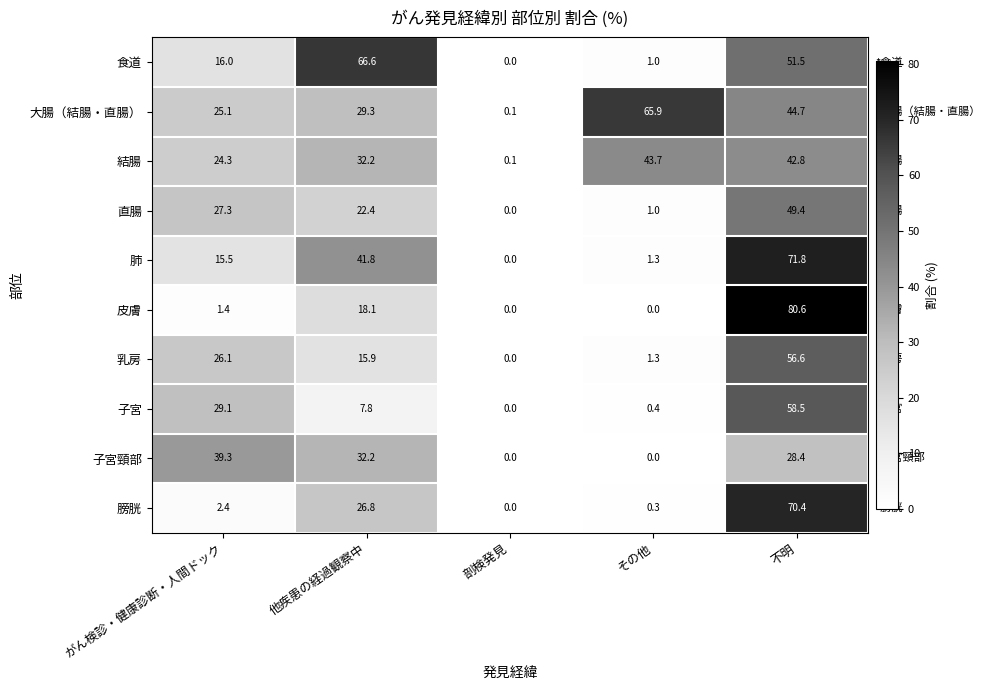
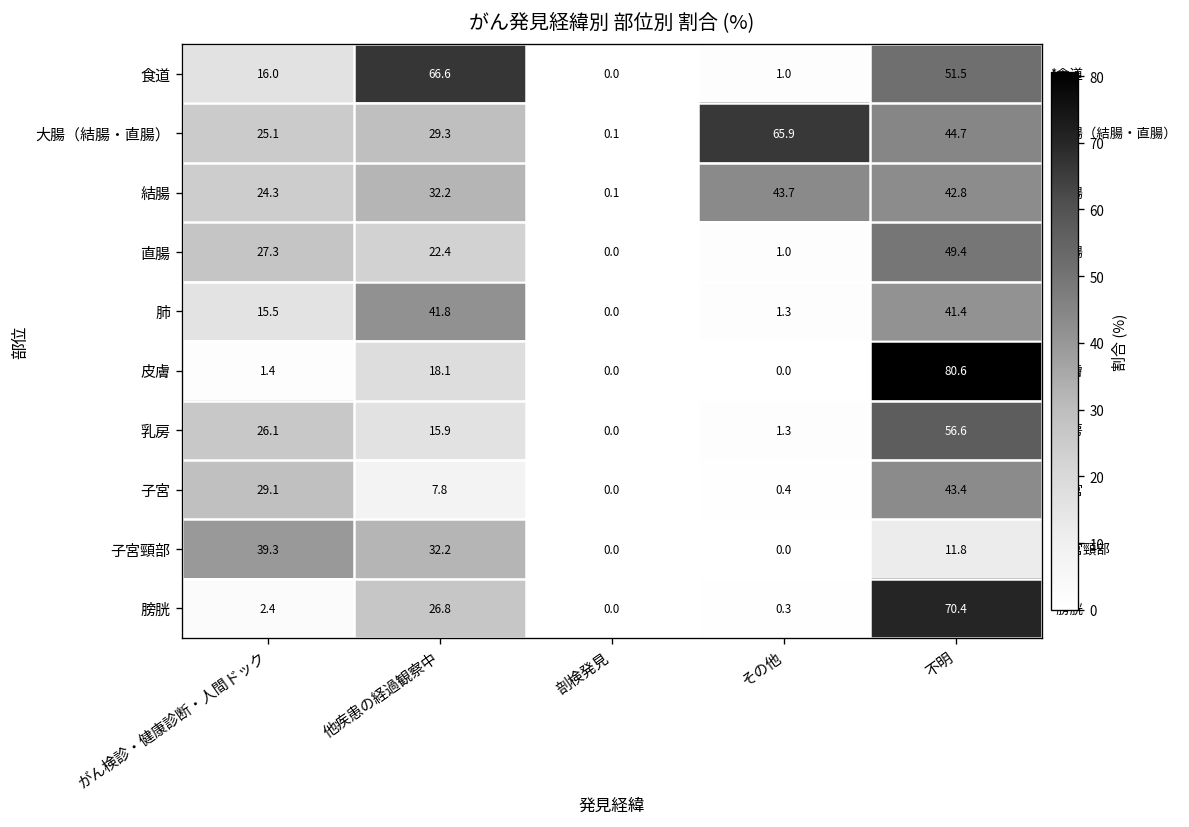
肺, 不明: 71.8 -> 41.4
子宮, 不明: 58.5 -> 43.4
子宮頸部, 不明: 28.4 -> 11.8
